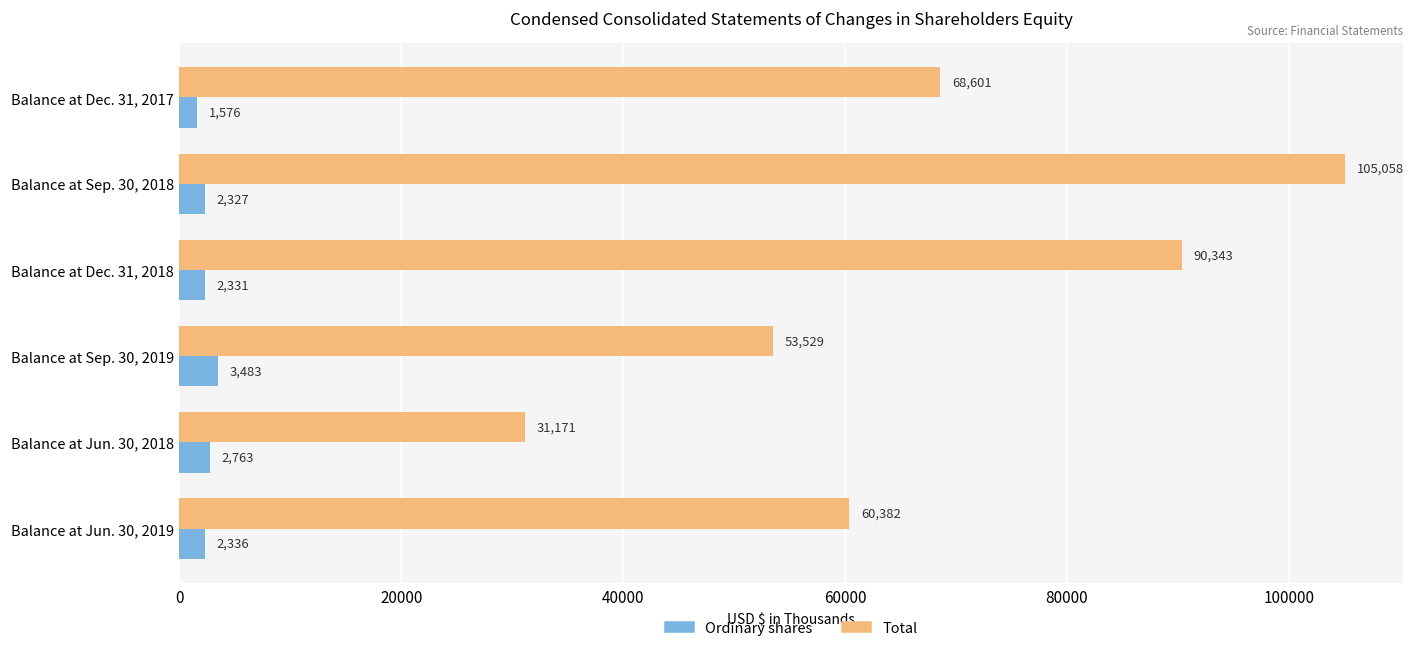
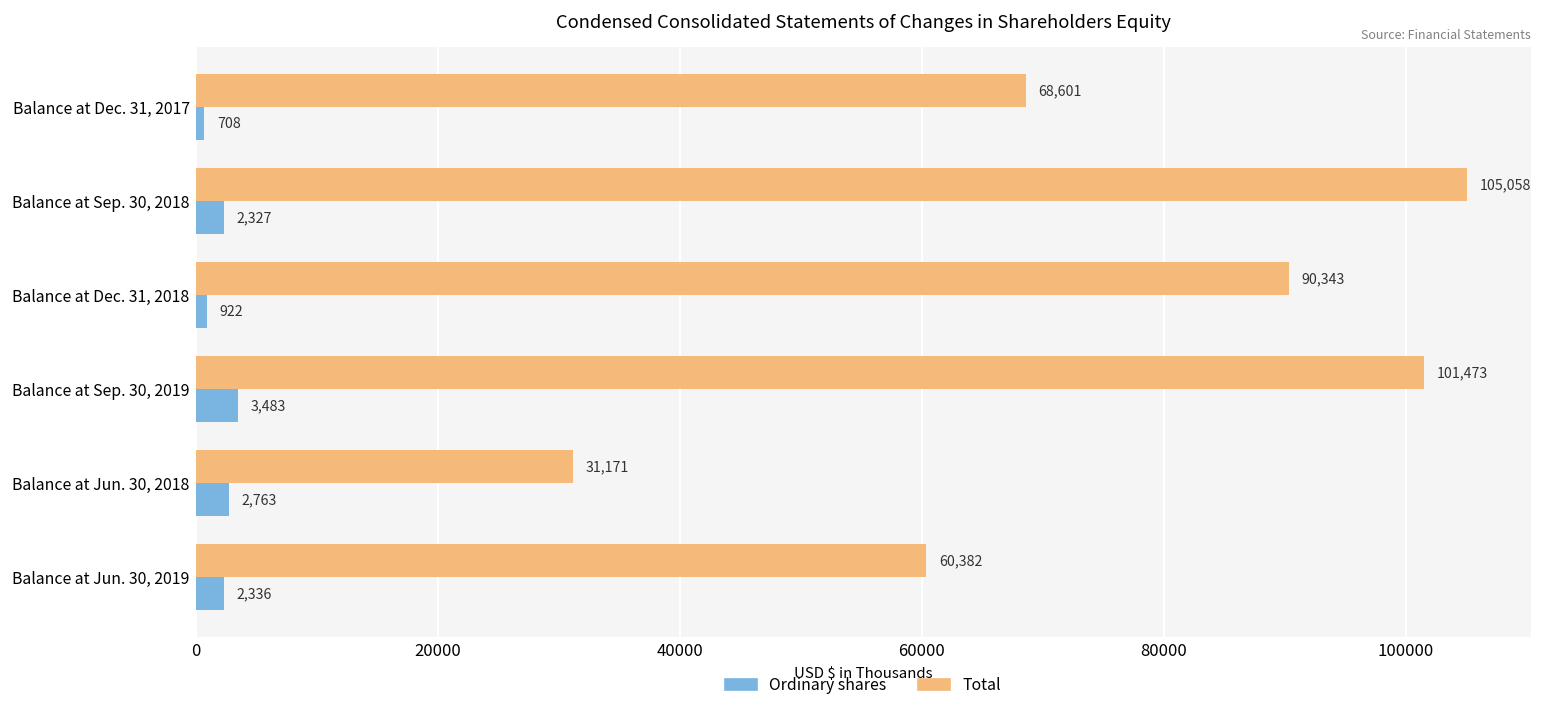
Ordinary shares, Balance at Dec. 31, 2017: 1,576 -> 708
Ordinary shares, Balance at Dec. 31, 2018: 2,331 -> 922
Total, Balance at Sep. 30, 2019: 53,529 -> 101,473
